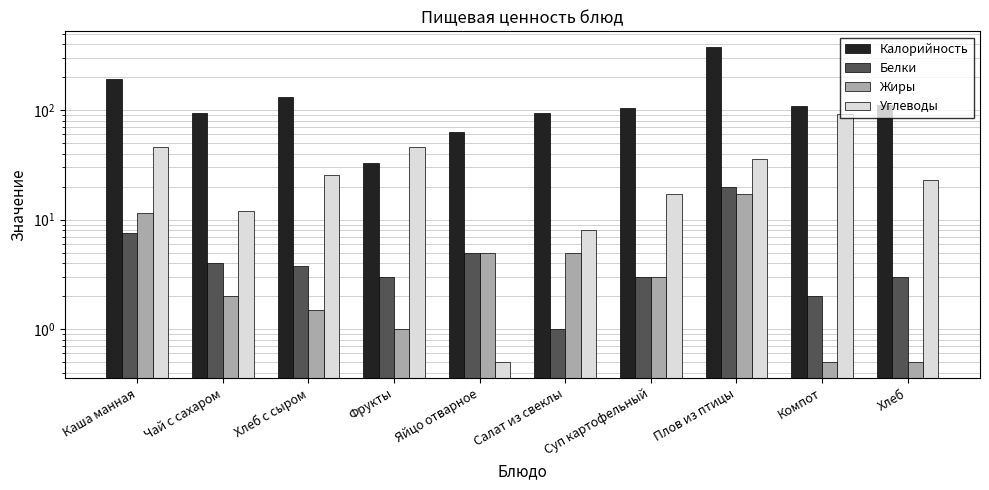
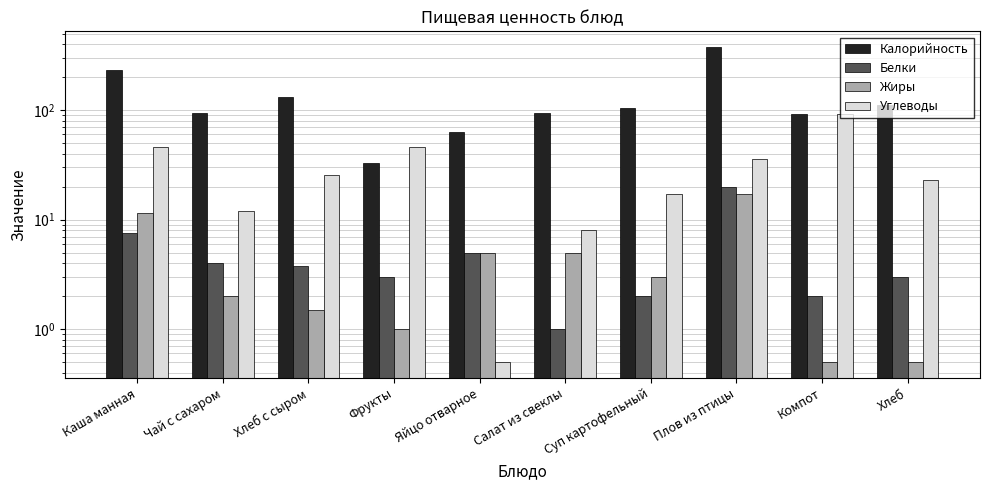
Калорийность, Каша манная: 190 -> 240
Белки, Суп картофельный: 3 -> 2
Калорийность, Компот: 110 -> 90
